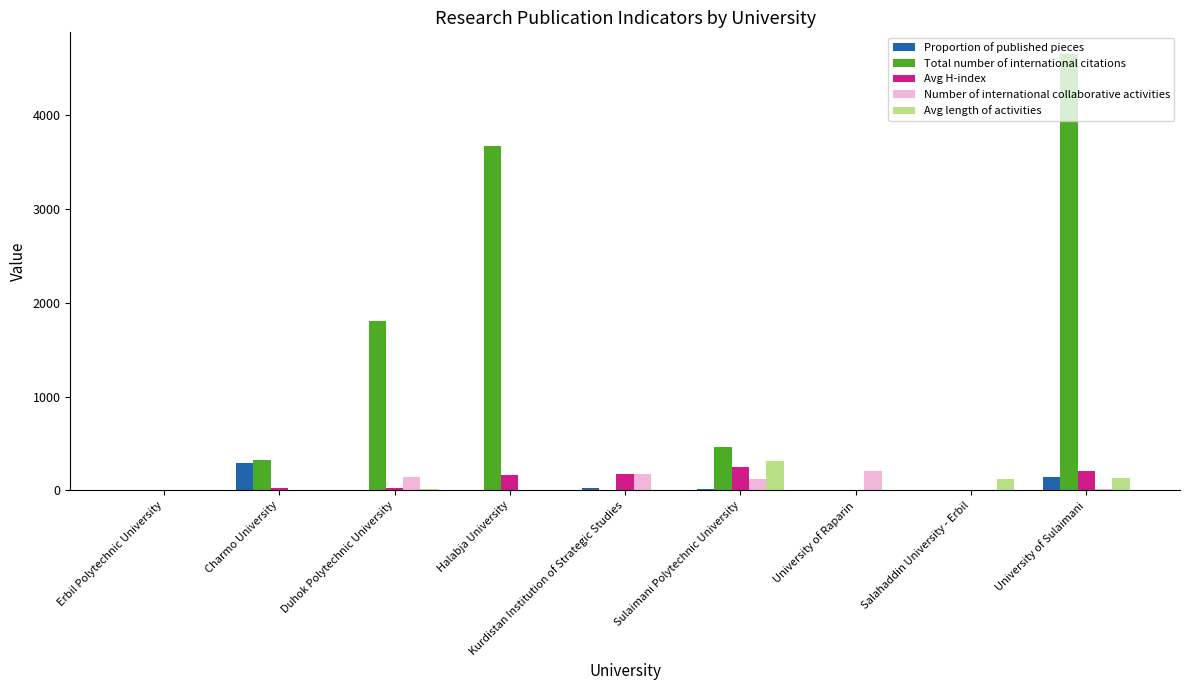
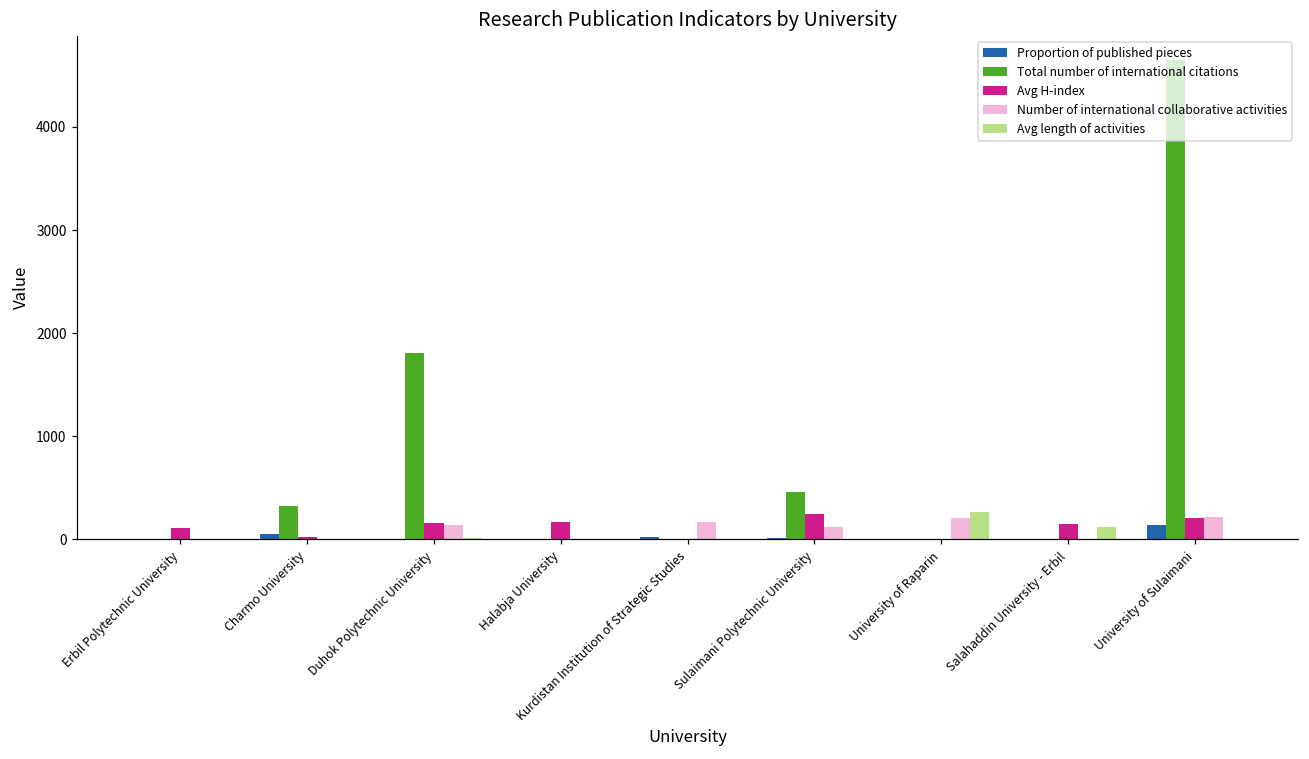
Avg H-index, Erbil Polytechnic University: 0 -> 100
Proportion of published pieces, Charmo University: 300 -> 100
Avg H-index, Duhok Polytechnic University: 0 -> 200
Total number of international citations, Halabja University: 3700 -> 0
Avg H-index, Kurdistan Institution of Strategic Studies: 200 -> 0
Avg length of activities, Sulaimani Polytechnic University: 300 -> 0
Avg length of activities, University of Raparin: 0 -> 300
Avg H-index, Salahaddin University - Erbil: 0 -> 200
Number of international collaborative activities, University of Sulaimani: 0 -> 200
Avg length of activities, University of Sulaimani: 100 -> 0
